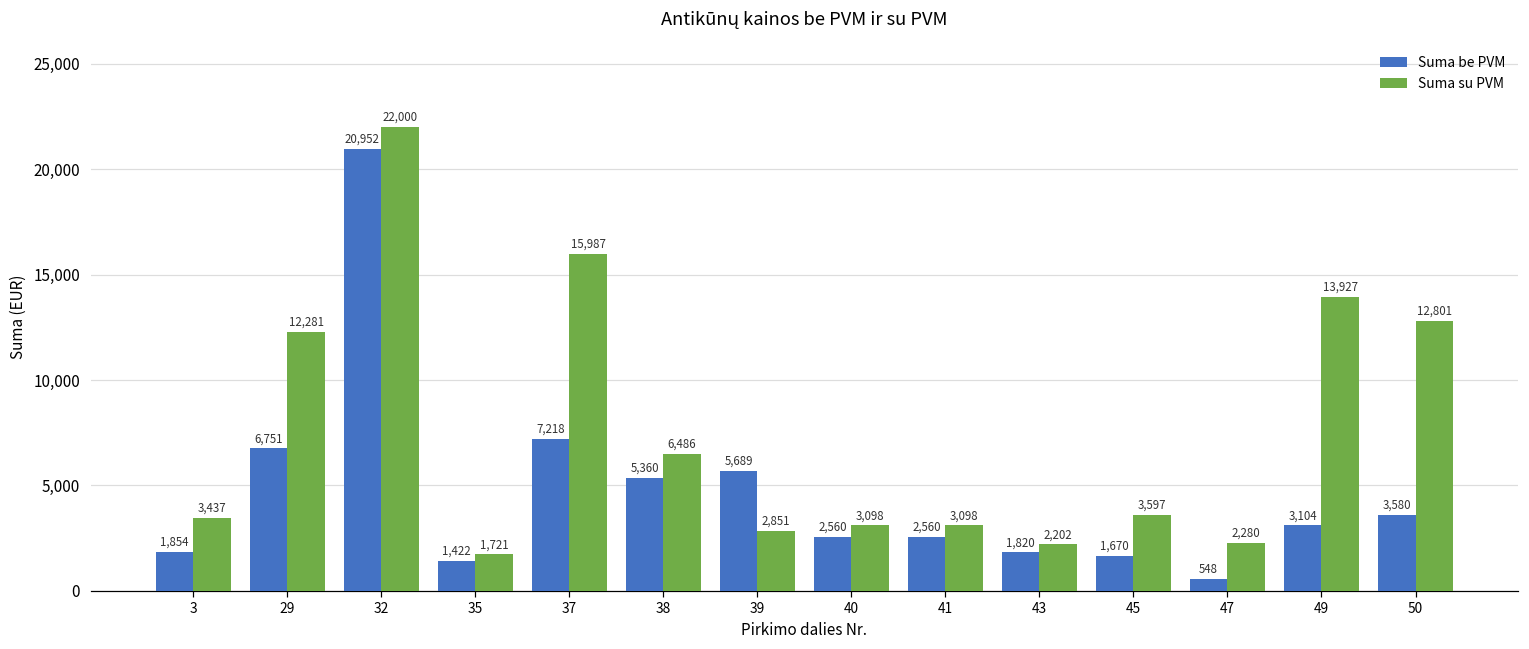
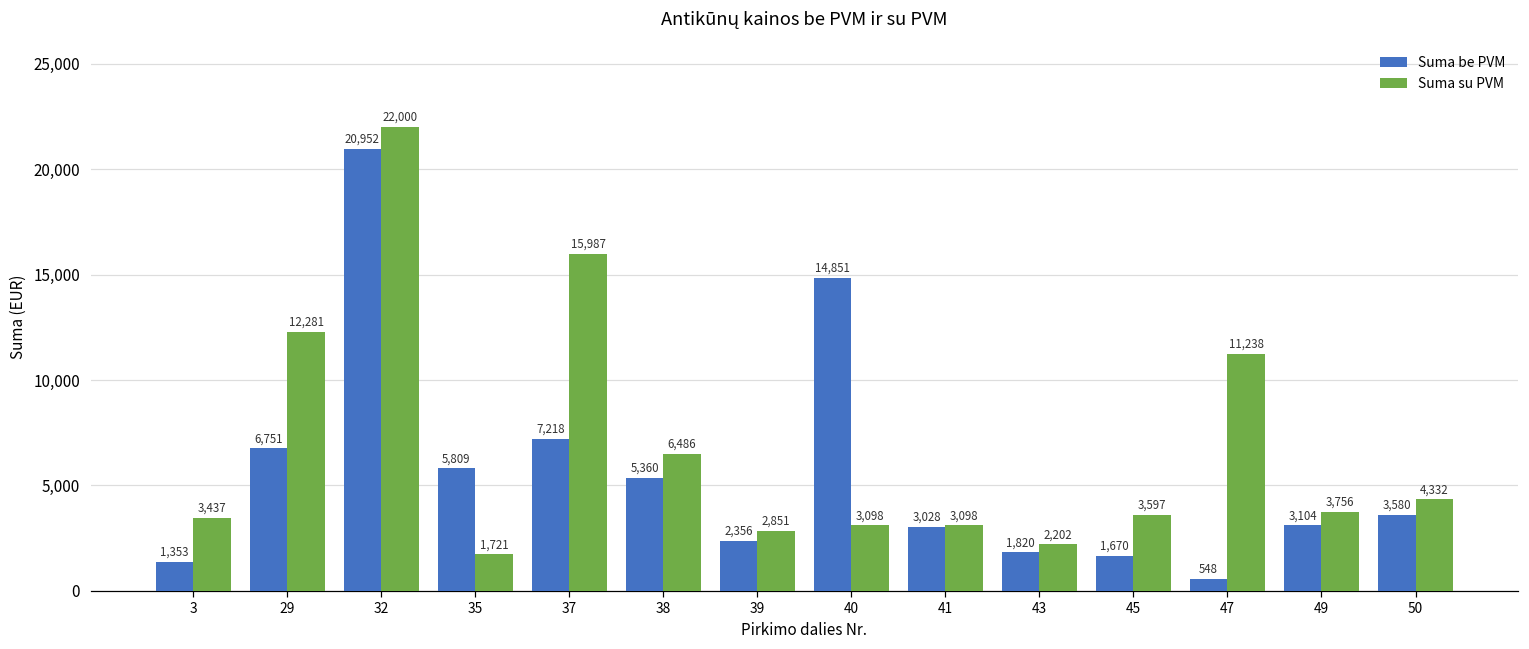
Suma be PVM, 3: 1,854 -> 1,353
Suma be PVM, 35: 1,422 -> 5,809
Suma be PVM, 39: 5,689 -> 2,356
Suma be PVM, 40: 2,560 -> 14,851
Suma be PVM, 41: 2,560 -> 3,028
Suma su PVM, 47: 2,280 -> 11,238
Suma su PVM, 49: 13,927 -> 3,756
Suma su PVM, 50: 12,801 -> 4,332
